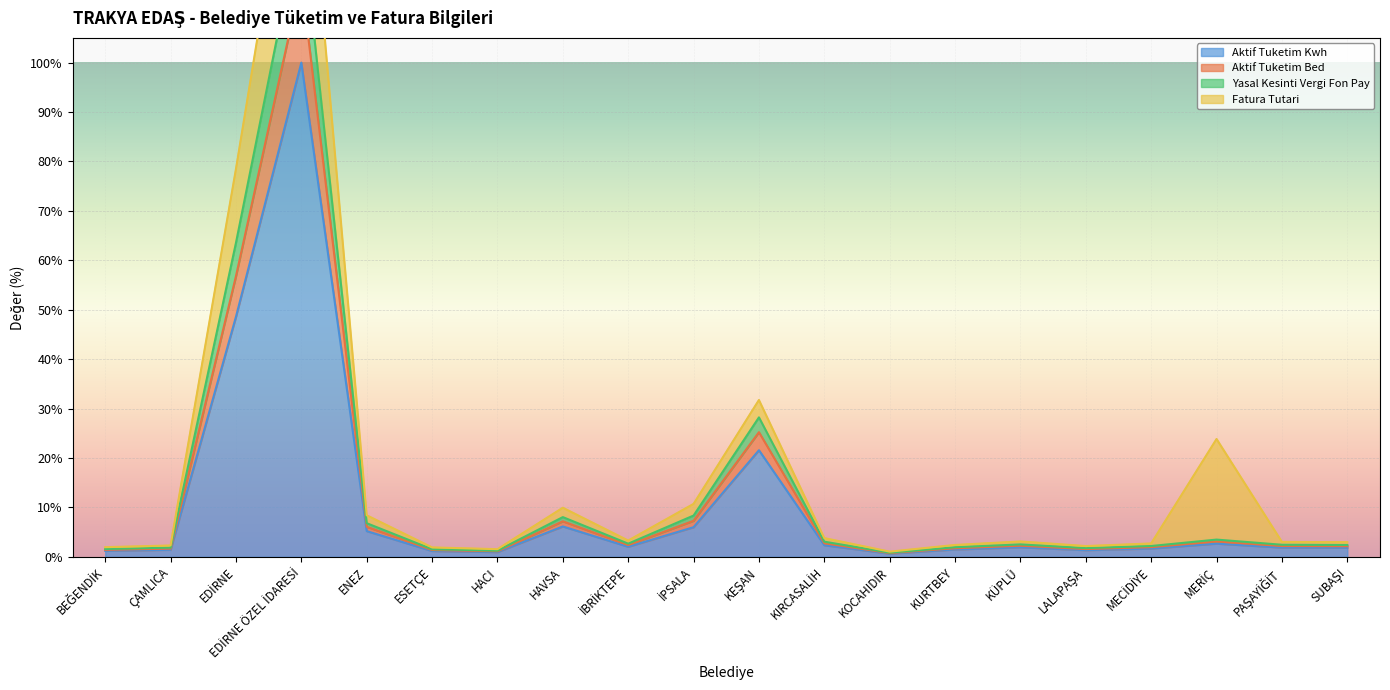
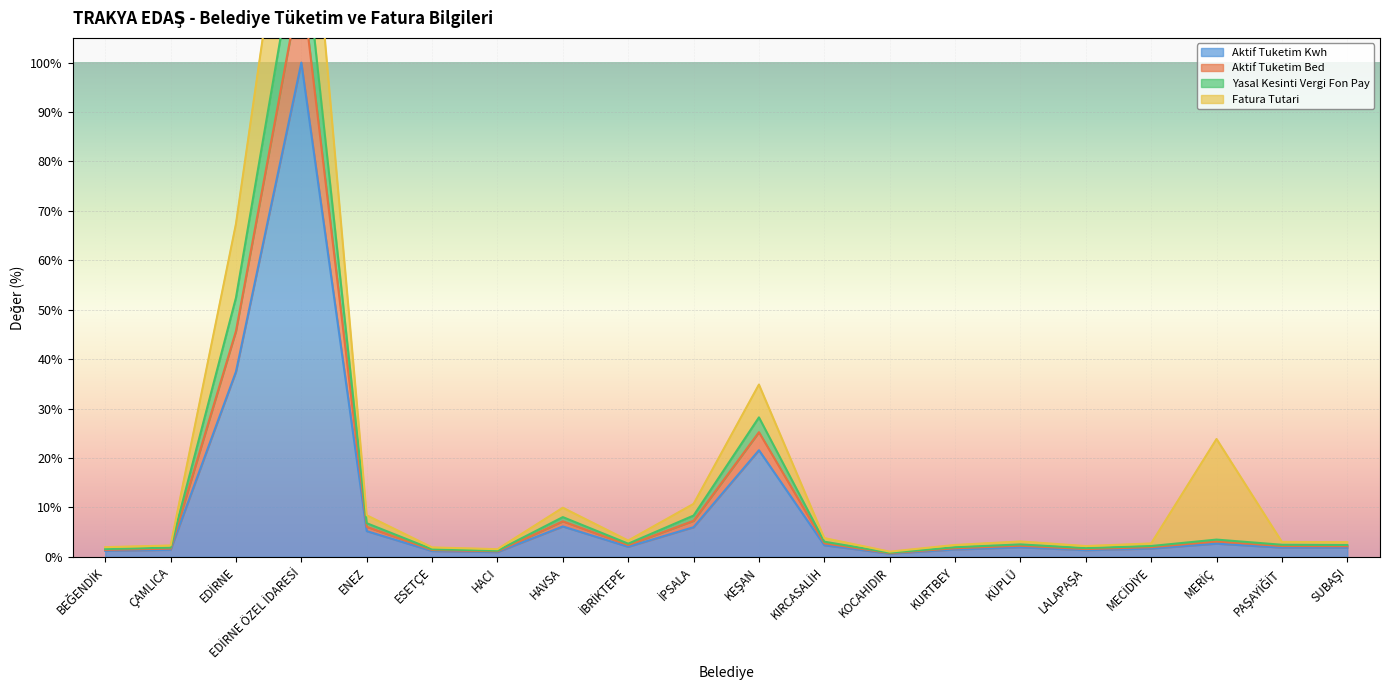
Aktif Tuketim Kwh, EDİRNE: 49% -> 37%
Fatura Tutari, KEŞAN: 4% -> 7%
